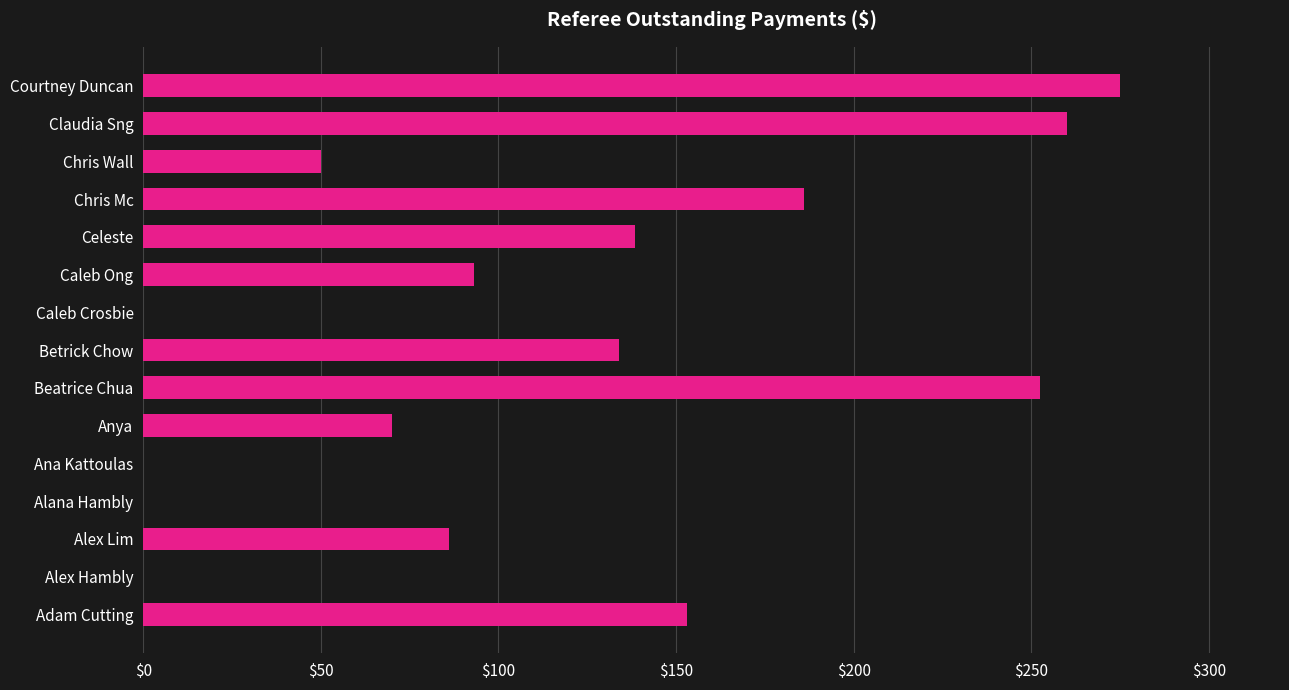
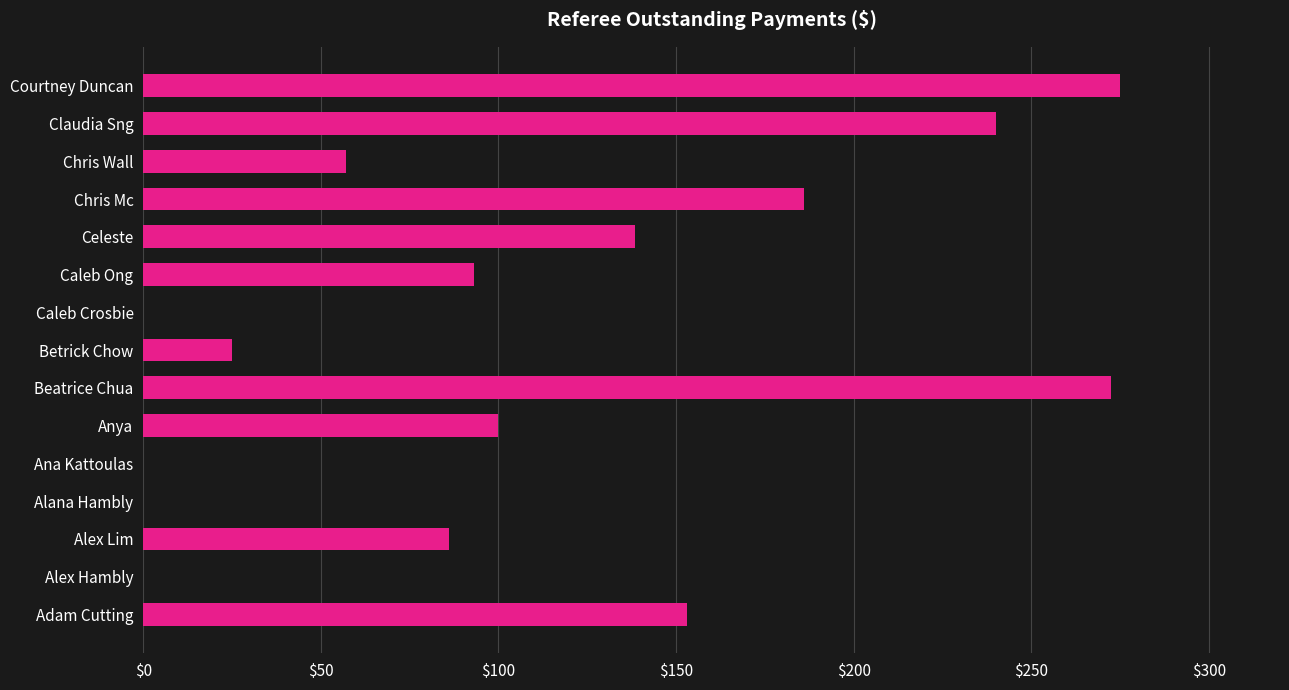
Claudia Sng: $260 -> $240
Chris Wall: $50 -> $57
Betrick Chow: $134 -> $25
Beatrice Chua: $252 -> $273
Anya: $70 -> $100
